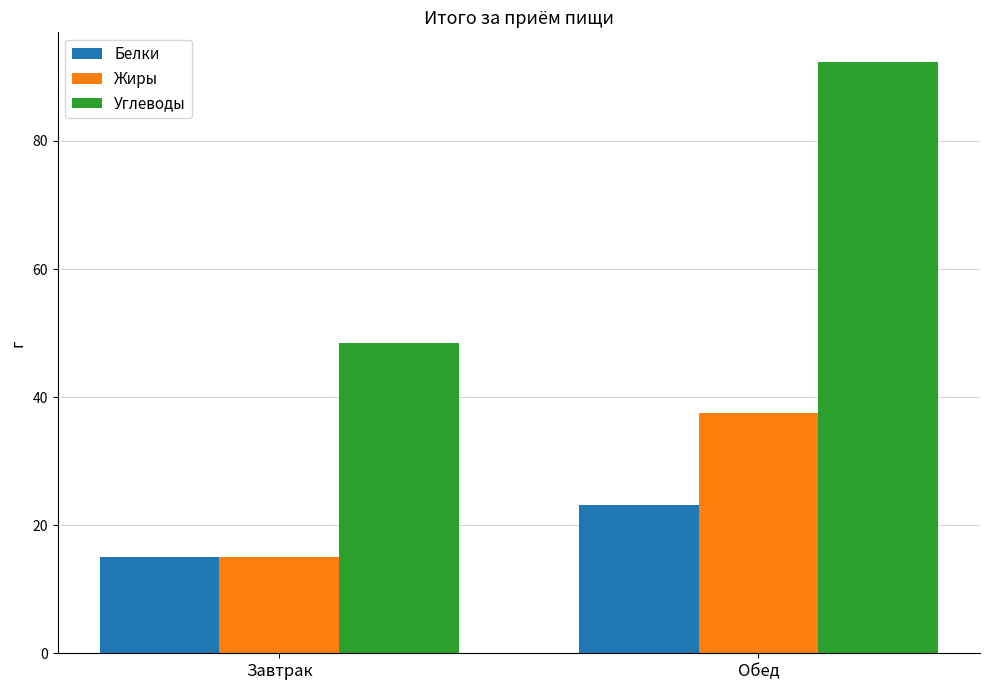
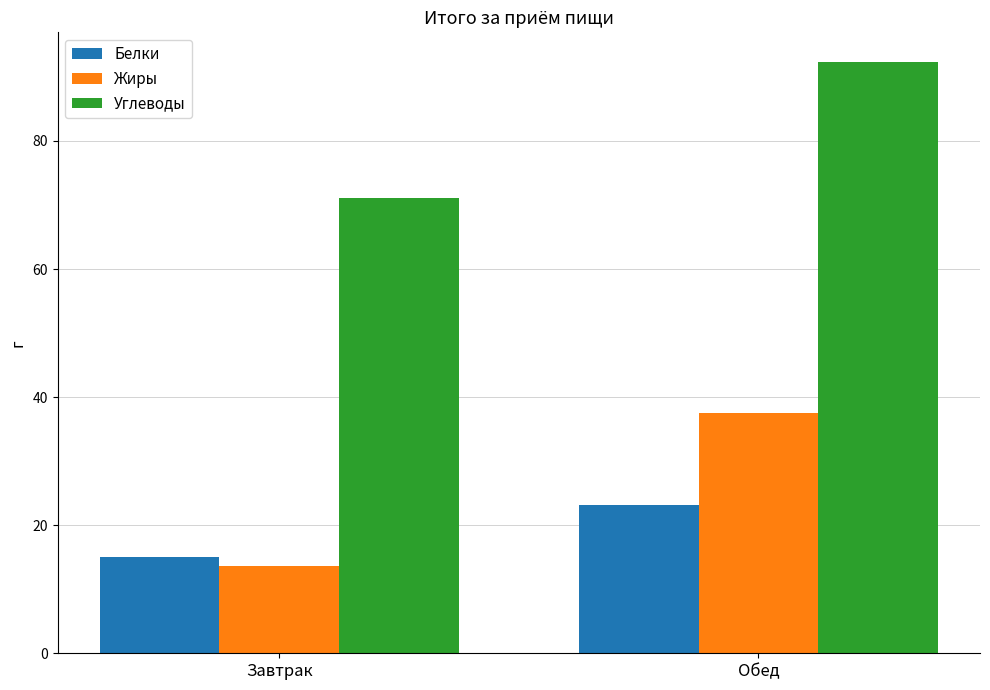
Жиры, Завтрак: 15 -> 14
Углеводы, Завтрак: 48 -> 71
